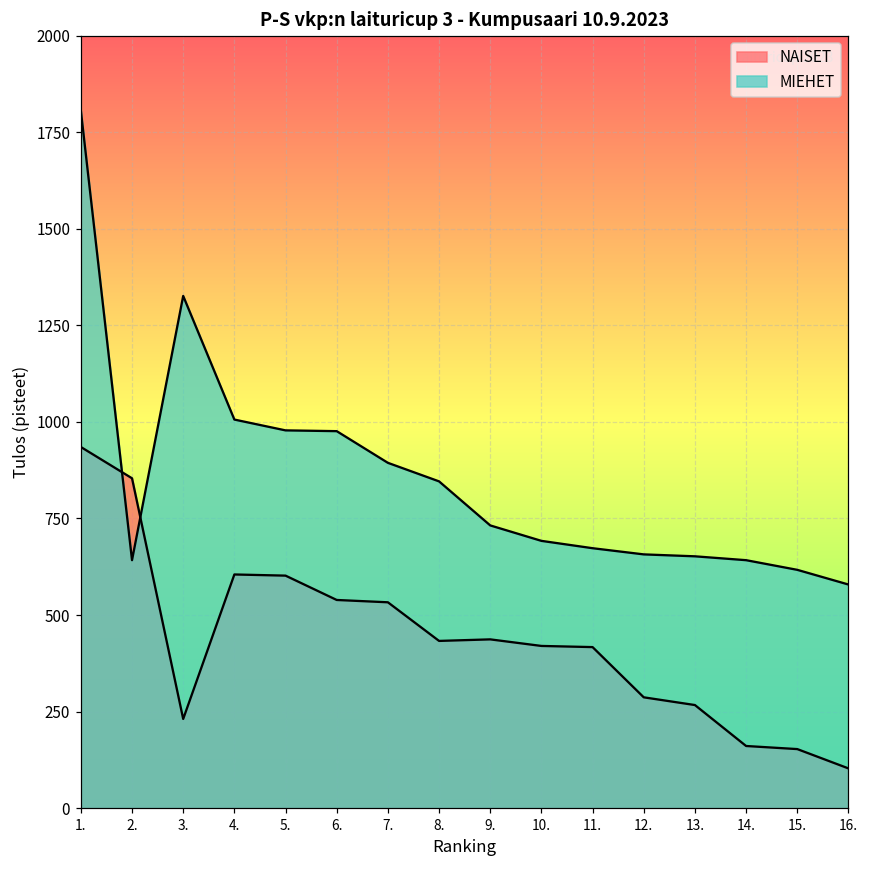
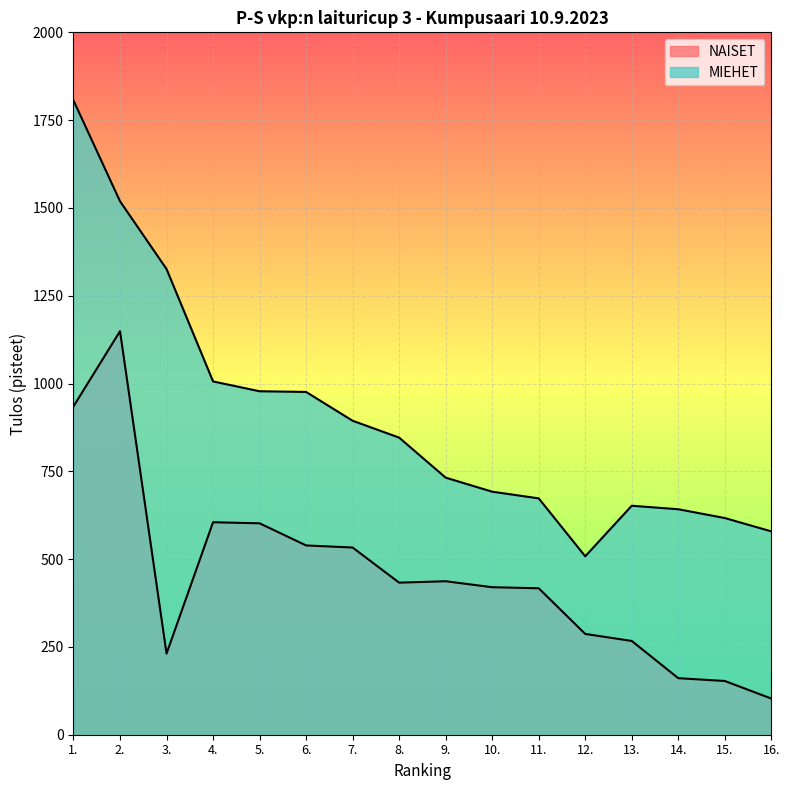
NAISET, 2.: 850 -> 1150
MIEHET, 2.: 640 -> 1520
MIEHET, 12.: 660 -> 510
